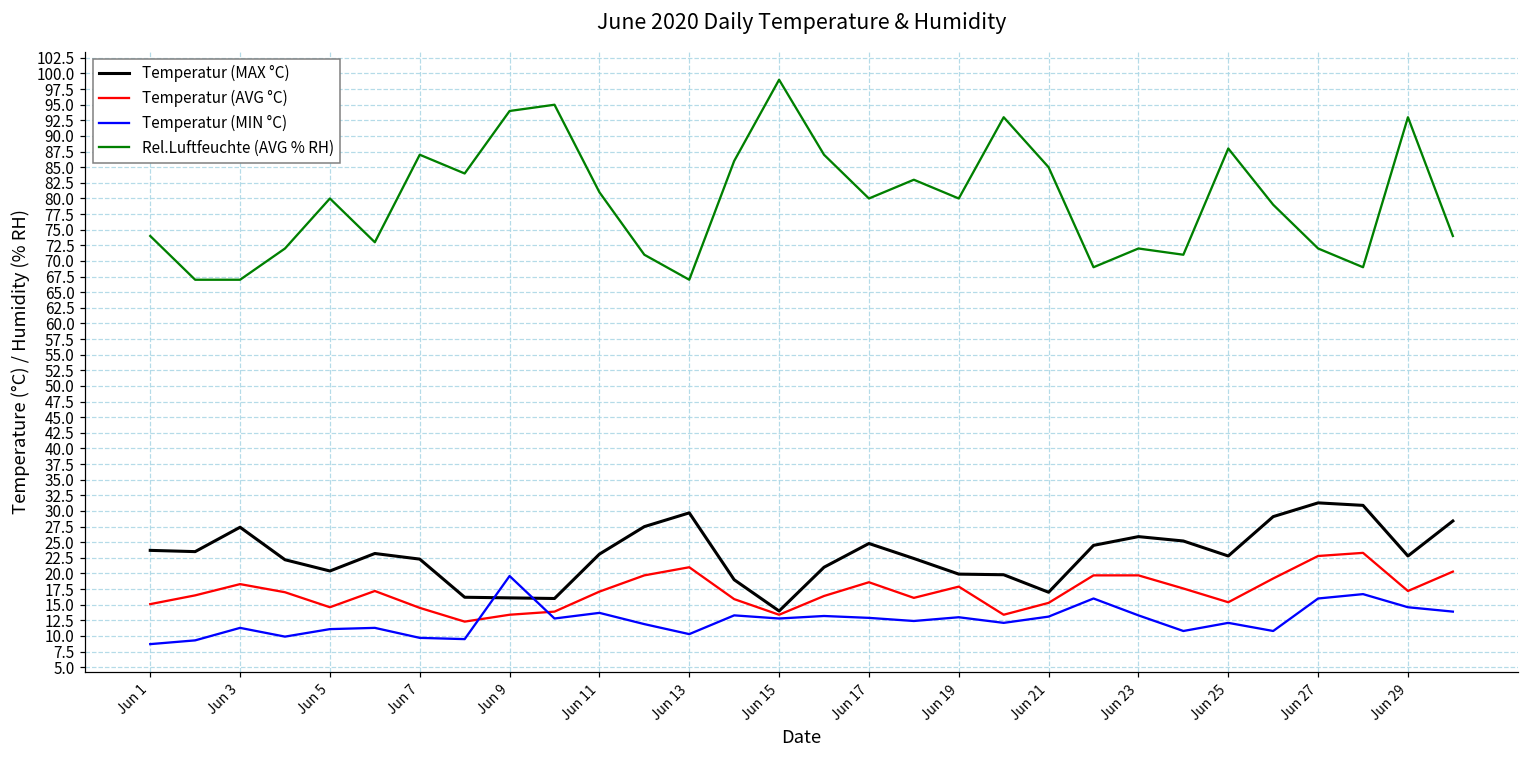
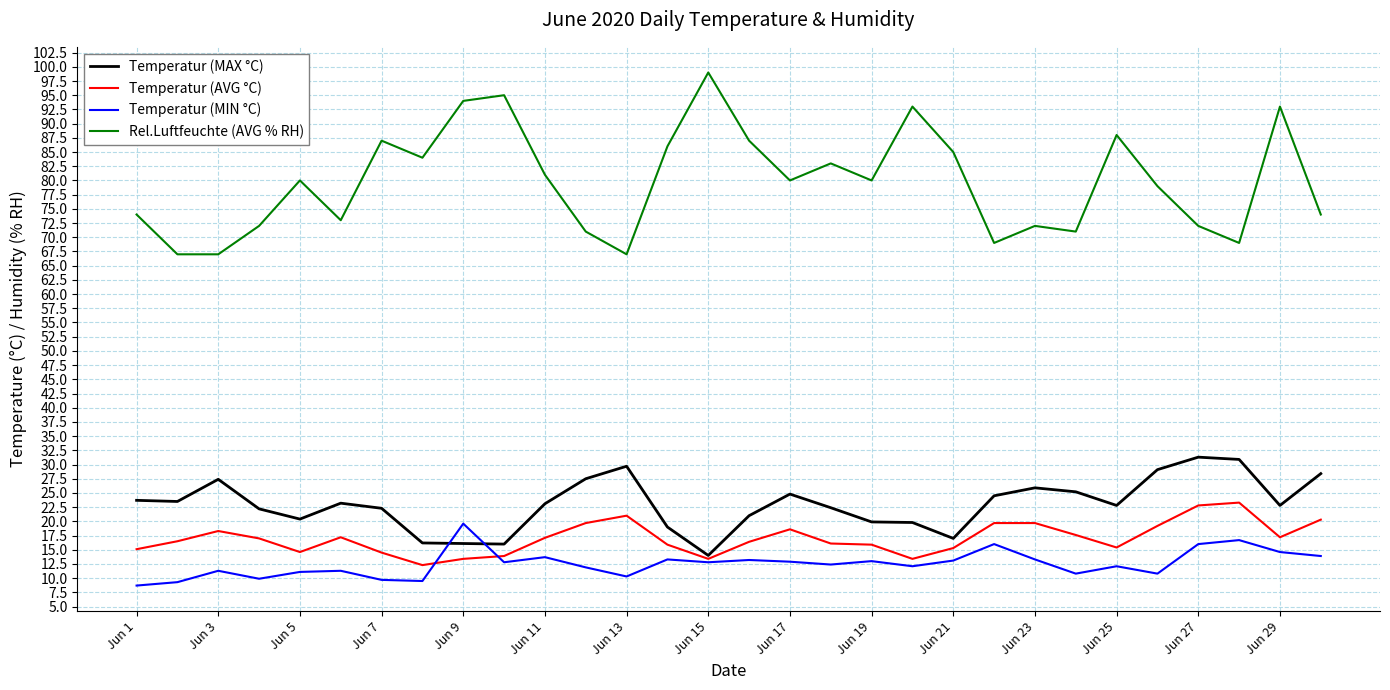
Temperatur (AVG °C), Jun 19: 18 -> 16
